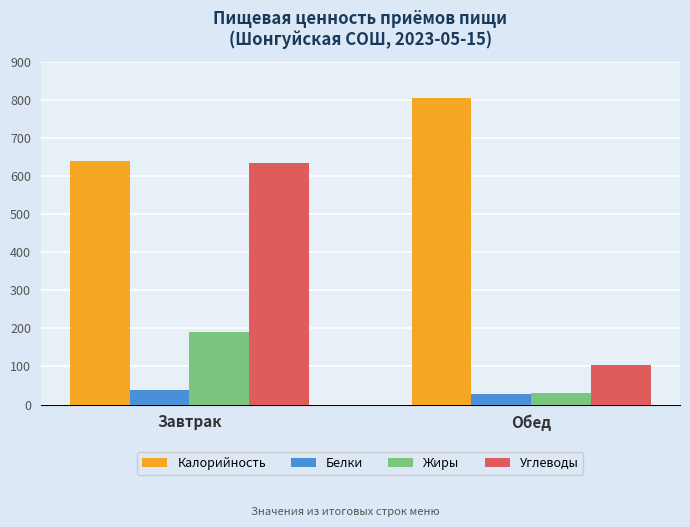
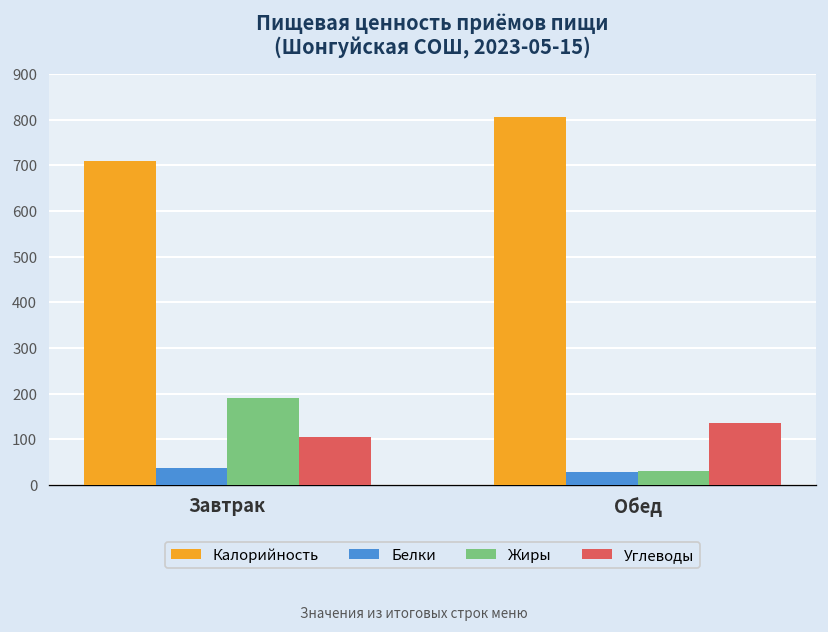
Калорийность, Завтрак: 640 -> 710
Углеводы, Завтрак: 630 -> 110
Углеводы, Обед: 100 -> 140
